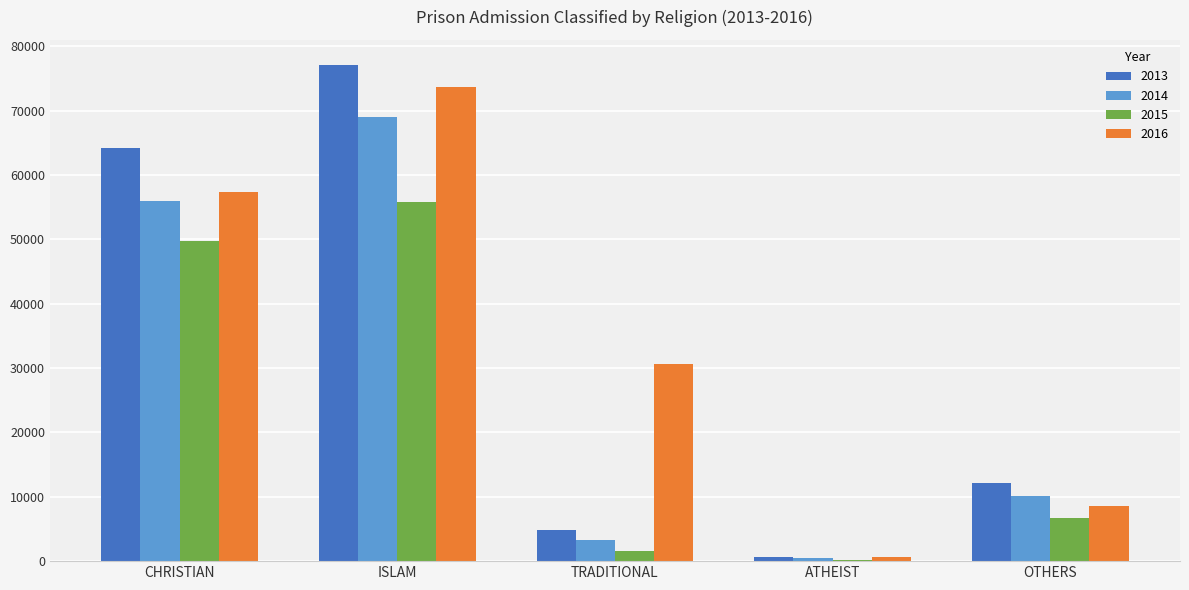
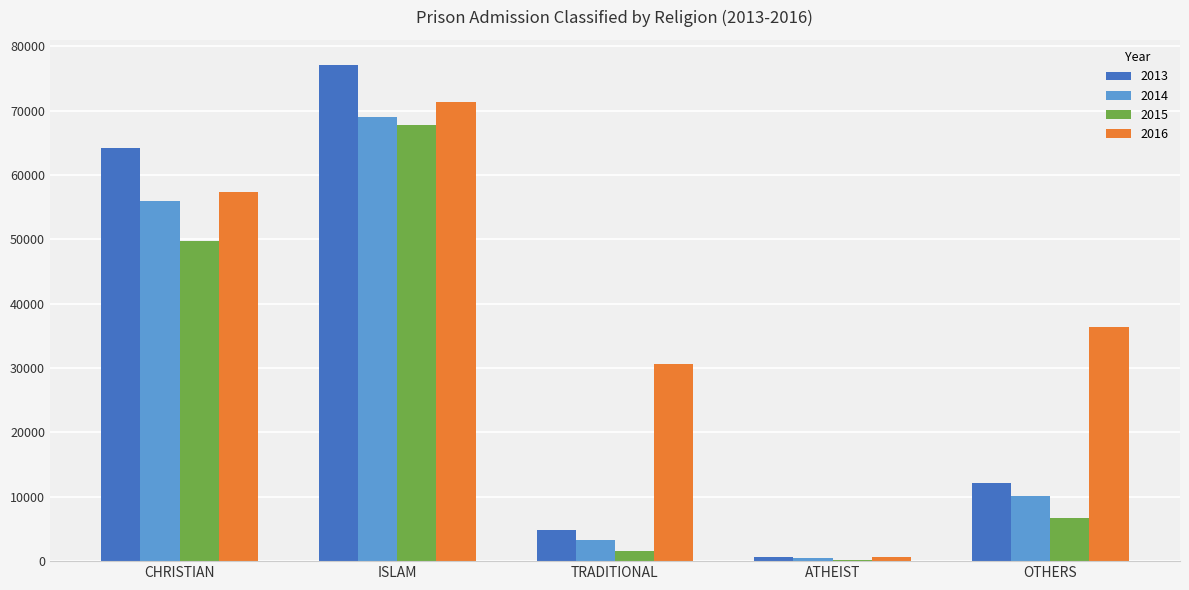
2015, ISLAM: 56000 -> 68000
2016, ISLAM: 74000 -> 71000
2016, OTHERS: 9000 -> 36000
